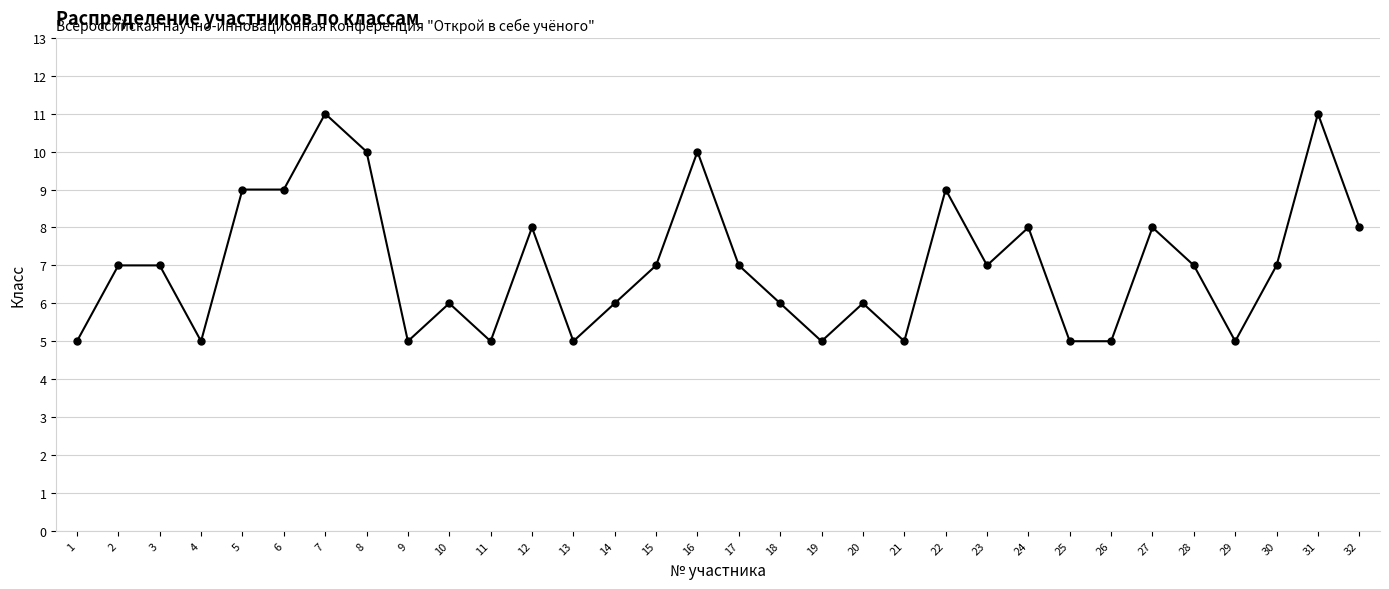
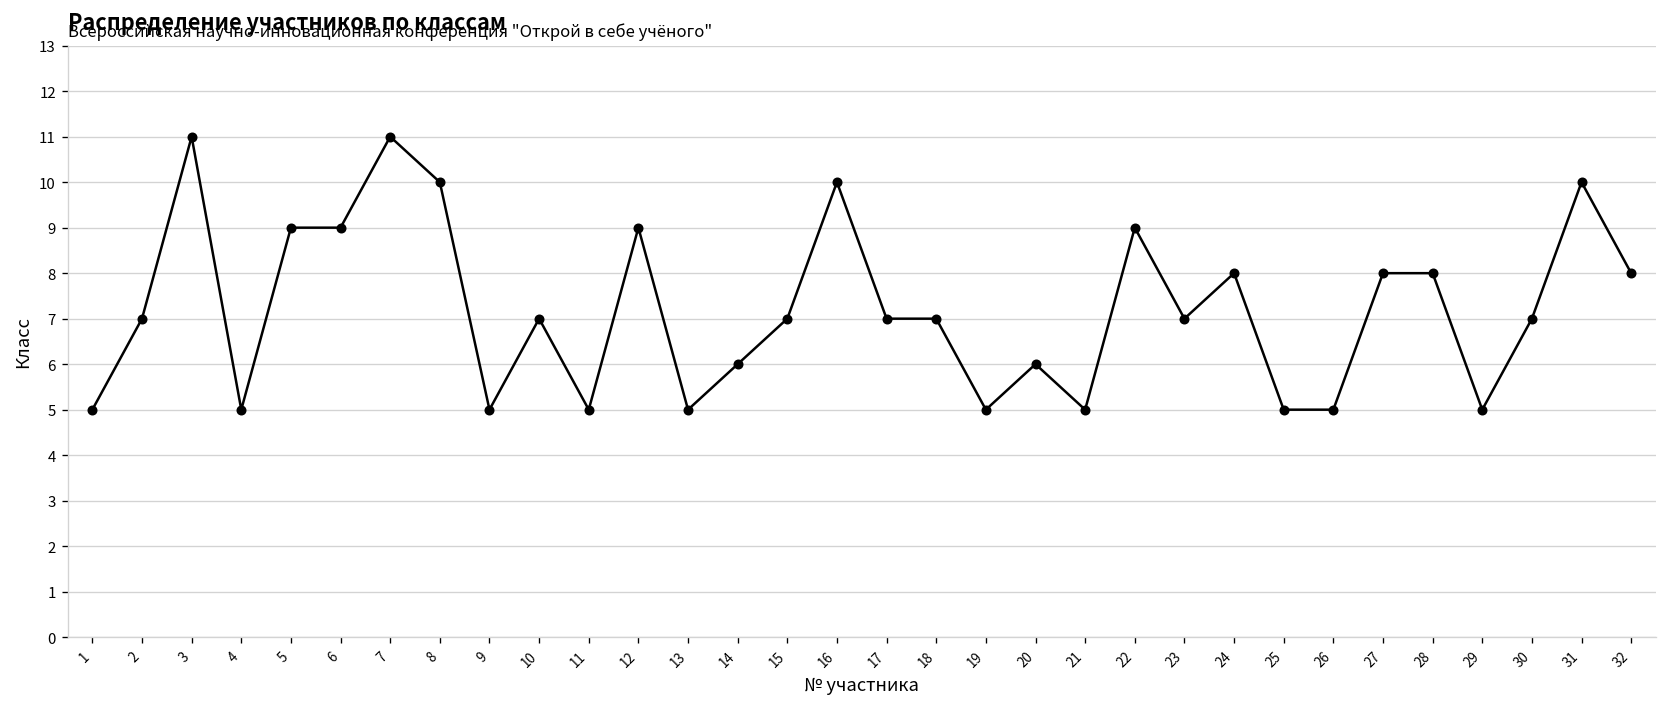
3: 7 -> 11
10: 6 -> 7
12: 8 -> 9
18: 6 -> 7
28: 7 -> 8
31: 11 -> 10
